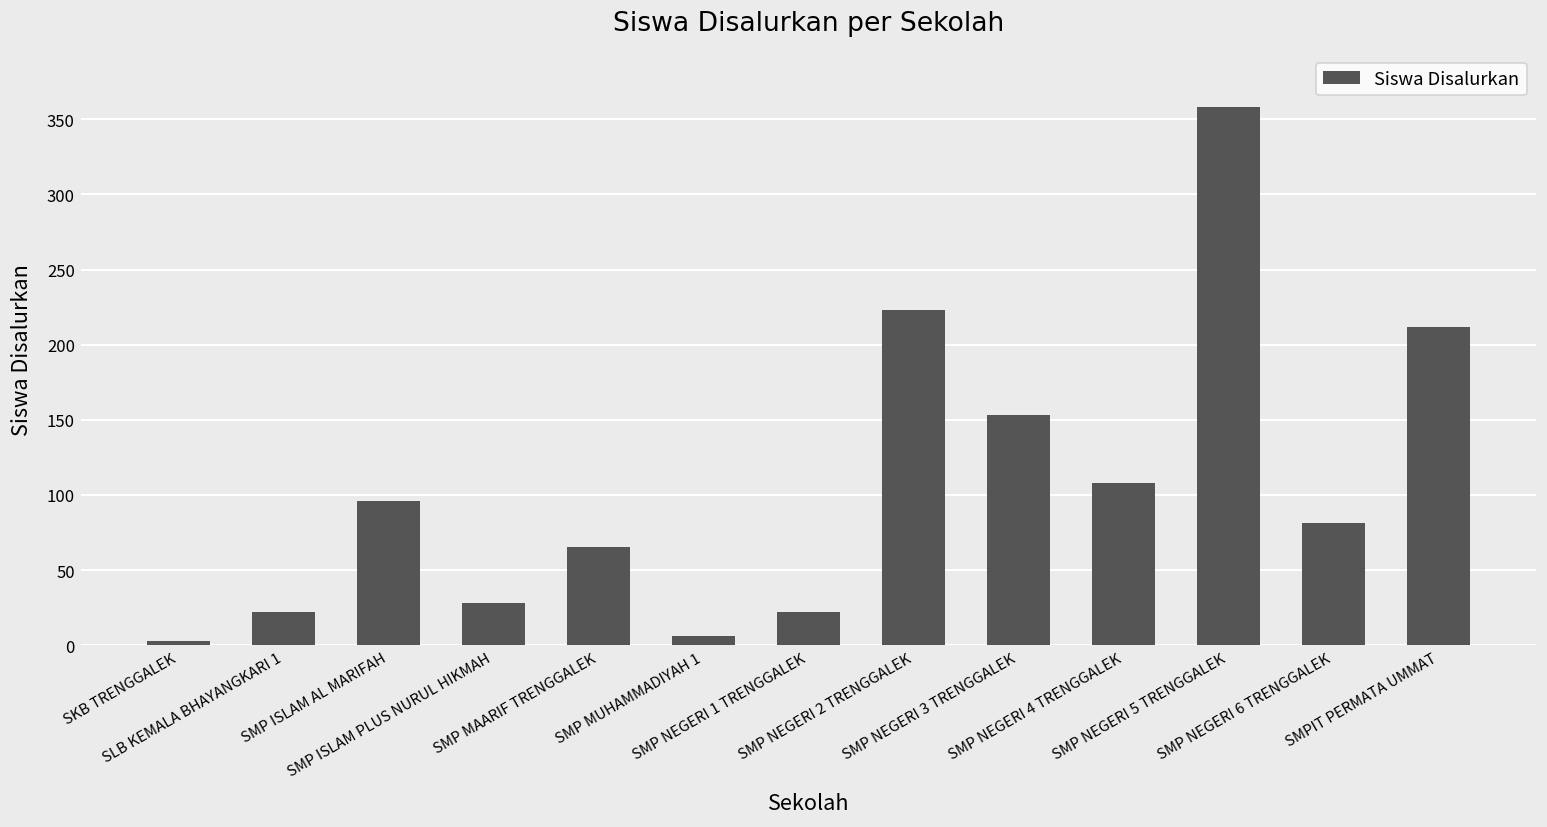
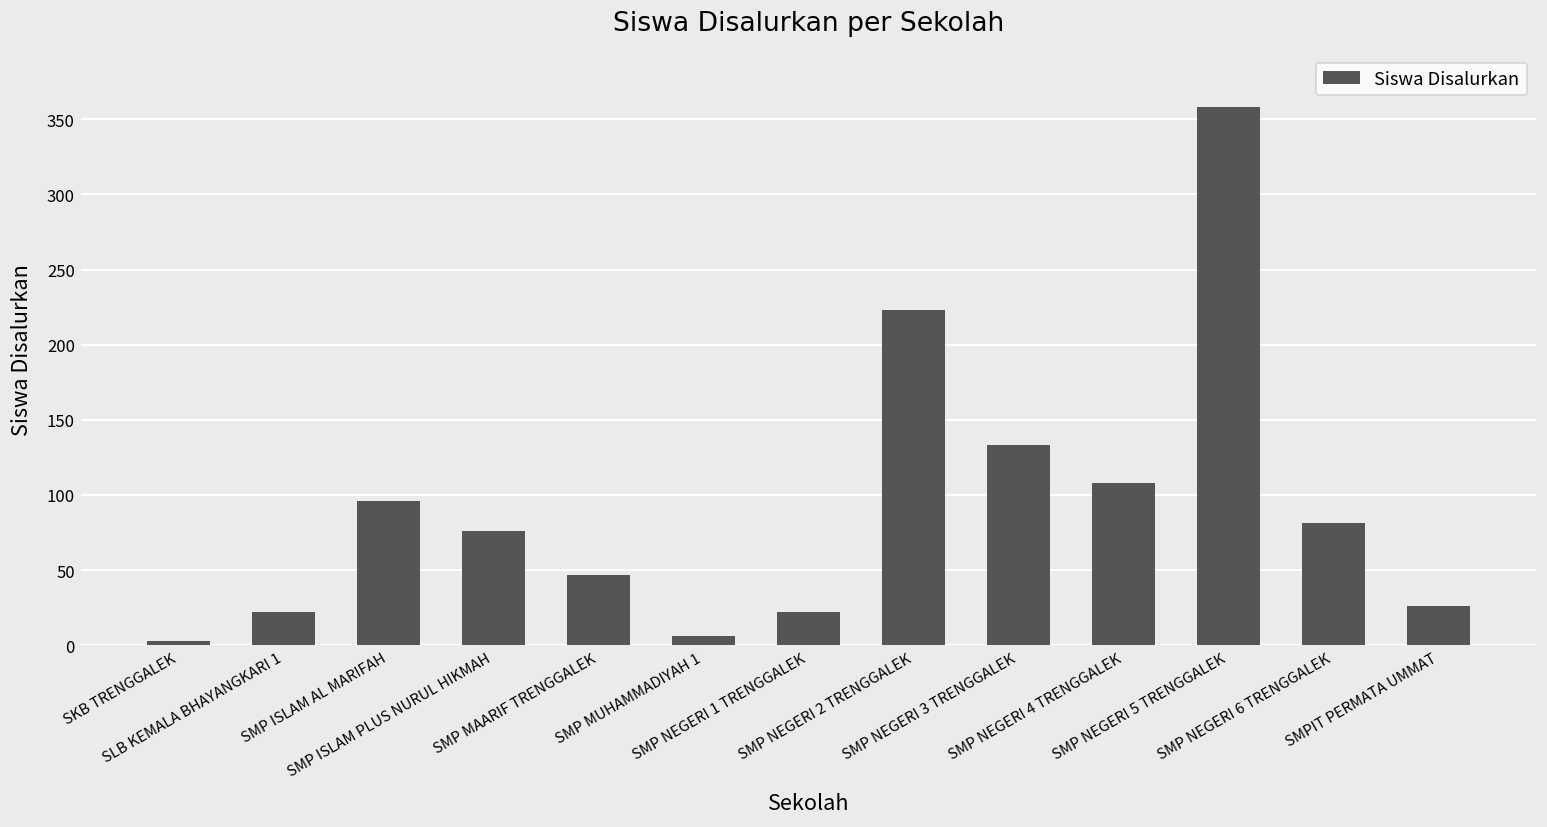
SMP ISLAM PLUS NURUL HIKMAH: 28 -> 76
SMP MAARIF TRENGGALEK: 65 -> 47
SMP NEGERI 3 TRENGGALEK: 153 -> 133
SMPIT PERMATA UMMAT: 212 -> 26
